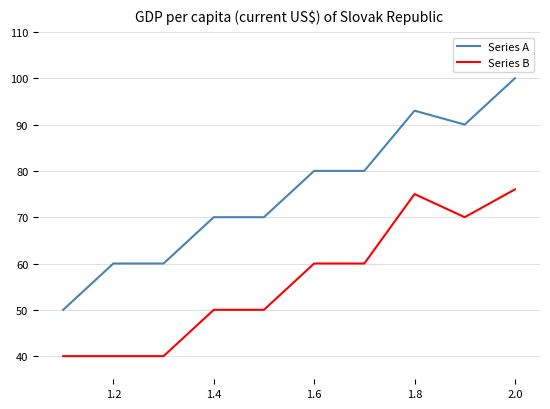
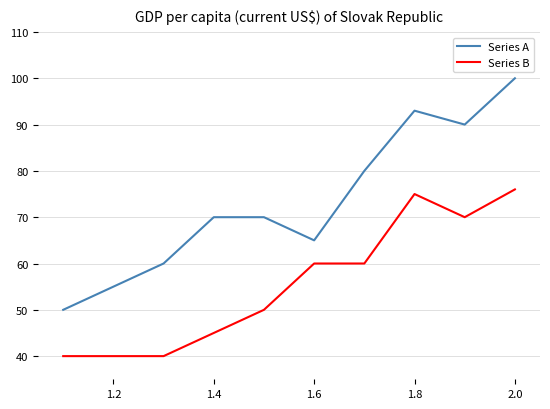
Series A, 1.2: 60 -> 55
Series B, 1.4: 50 -> 45
Series A, 1.6: 80 -> 65
